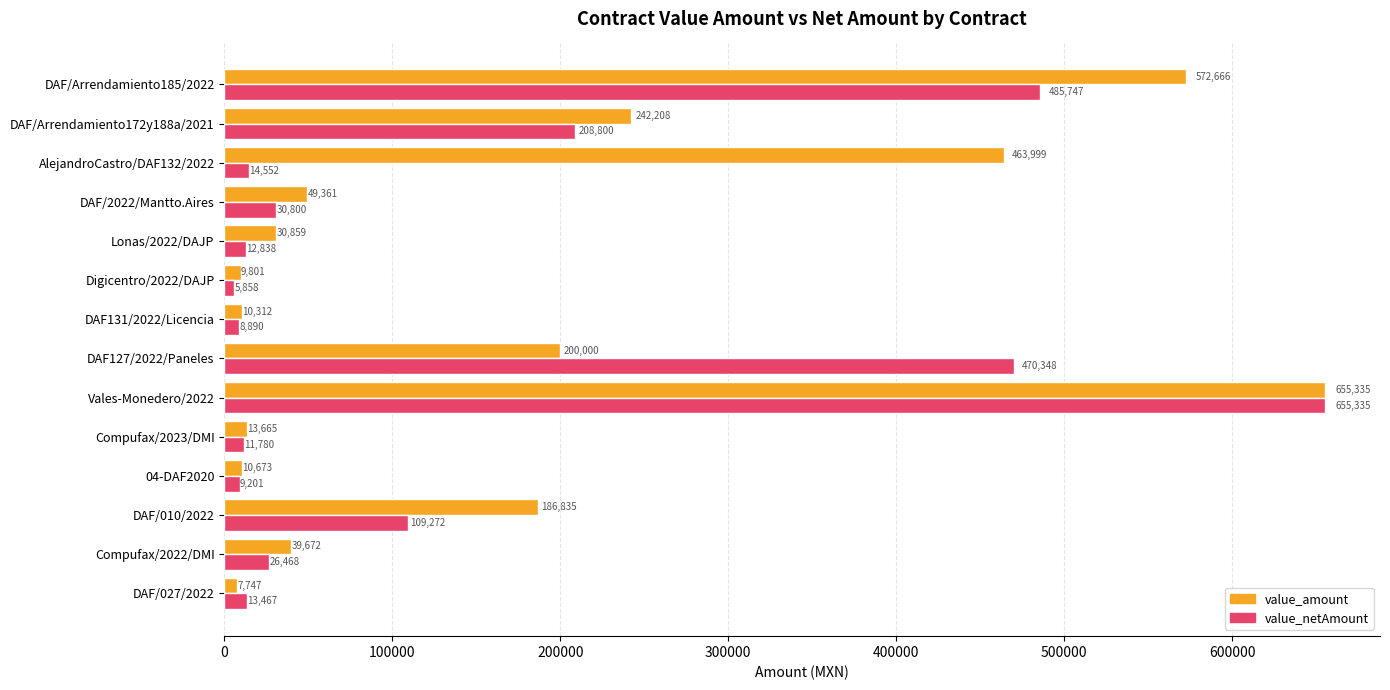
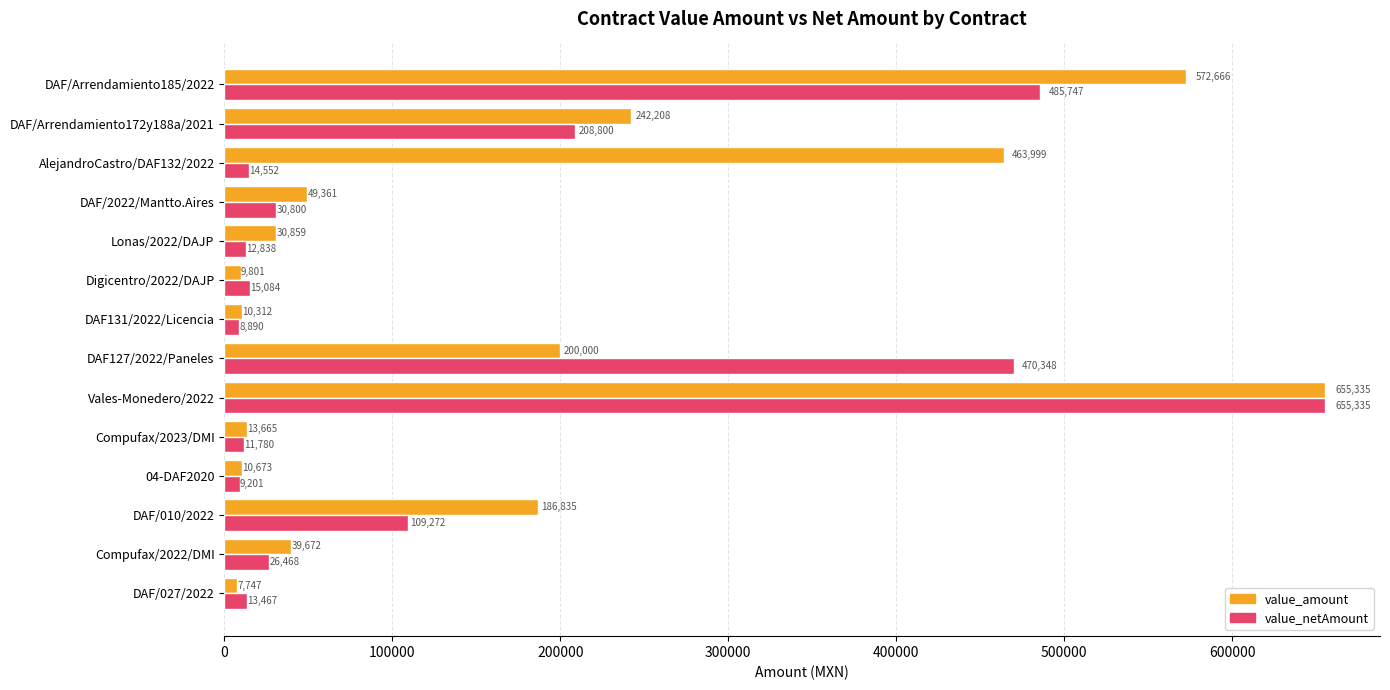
value_netAmount, Digicentro/2022/DAJP: 5,858 -> 15,084
